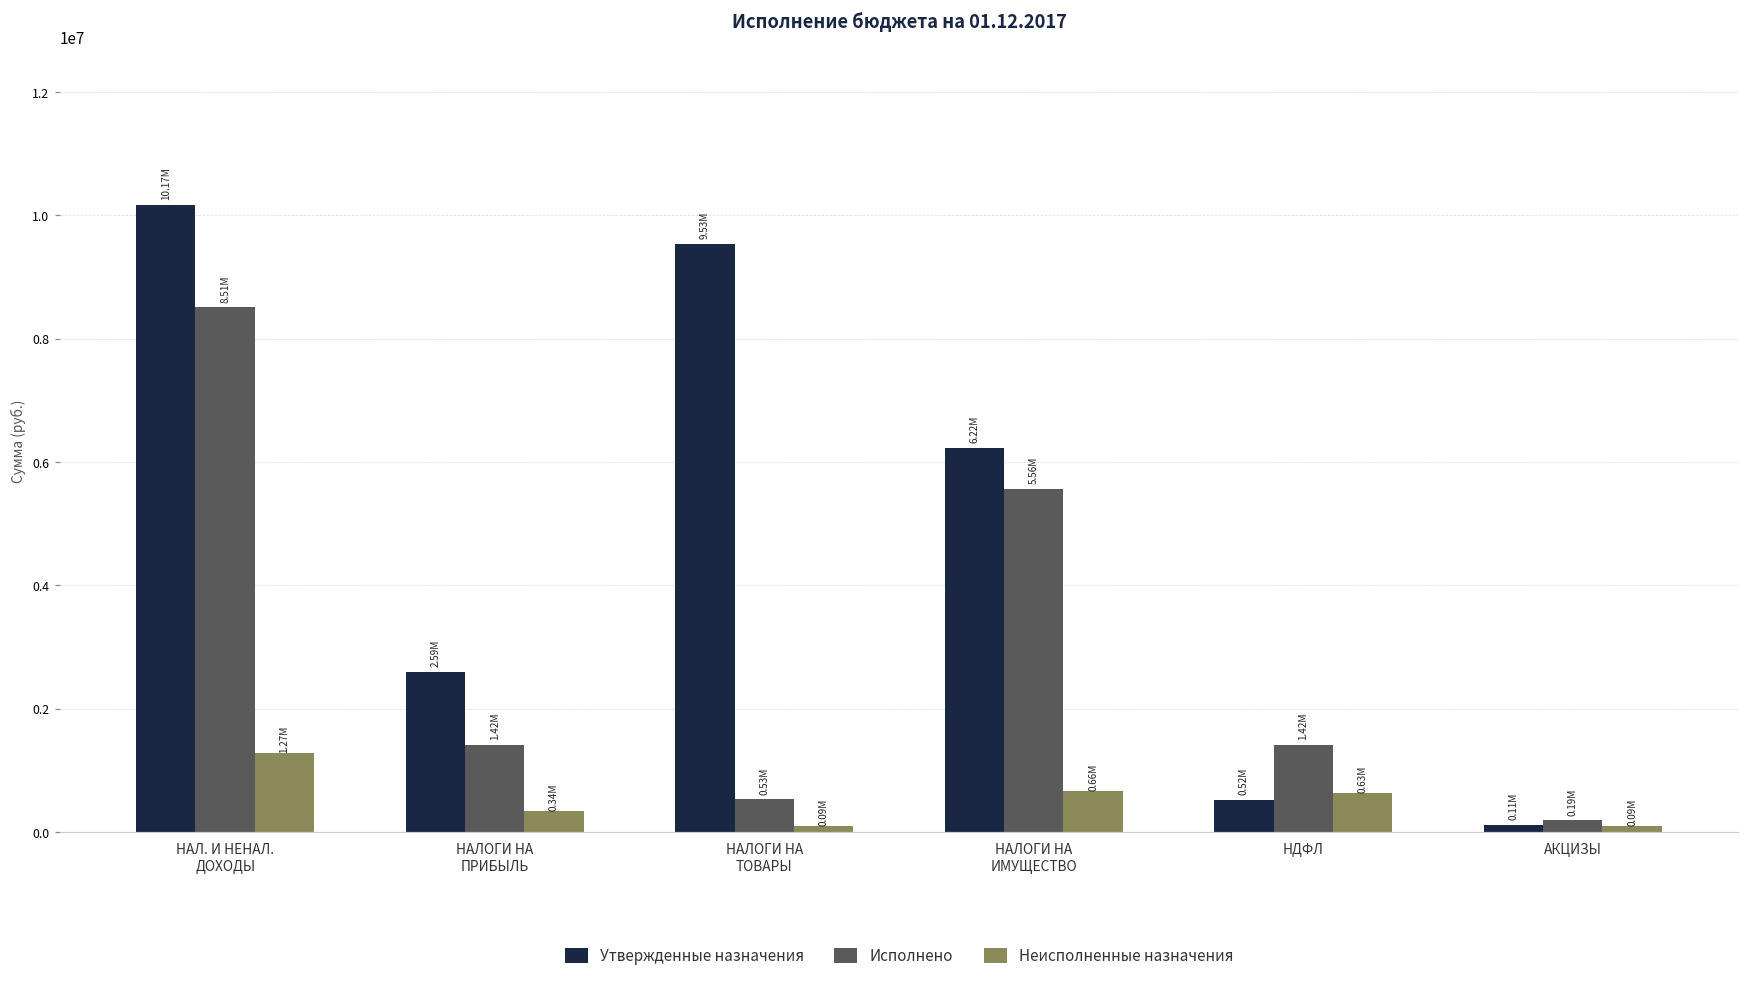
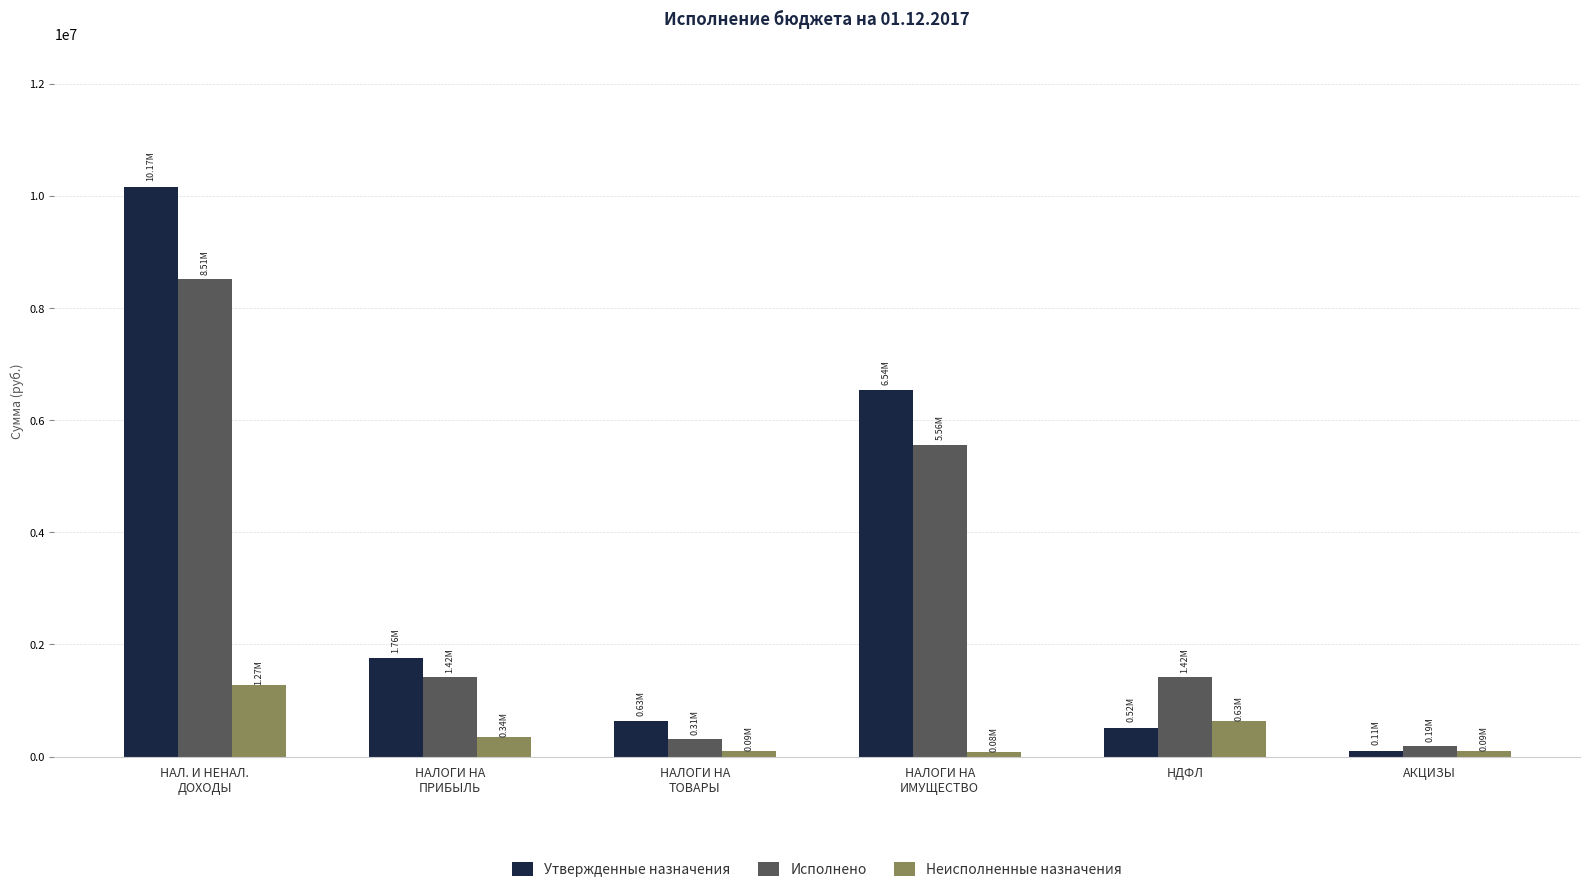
Утвержденные назначения, НАЛОГИ НА ПРИБЫЛЬ: 2.59M -> 1.76M
Утвержденные назначения, НАЛОГИ НА ТОВАРЫ: 9.53M -> 0.63M
Исполнено, НАЛОГИ НА ТОВАРЫ: 0.53M -> 0.31M
Утвержденные назначения, НАЛОГИ НА ИМУЩЕСТВО: 6.22M -> 6.54M
Неисполненные назначения, НАЛОГИ НА ИМУЩЕСТВО: 0.66M -> 0.08M
